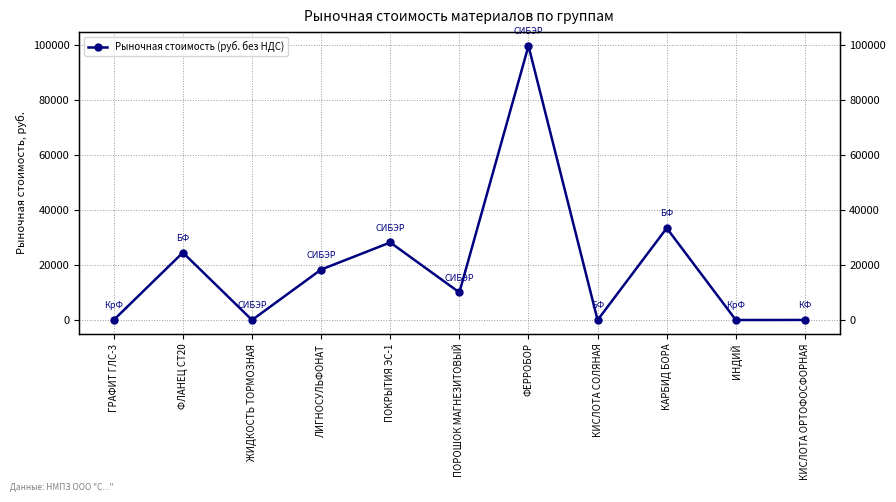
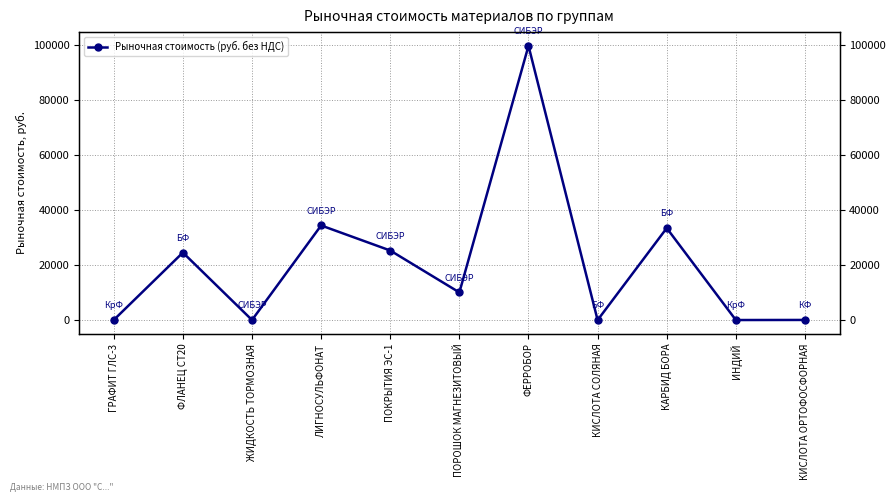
ЛИГНОСУЛЬФОНАТ: 18000 -> 34000
ПОКРЫТИЯ ЭС-1: 28000 -> 25000
